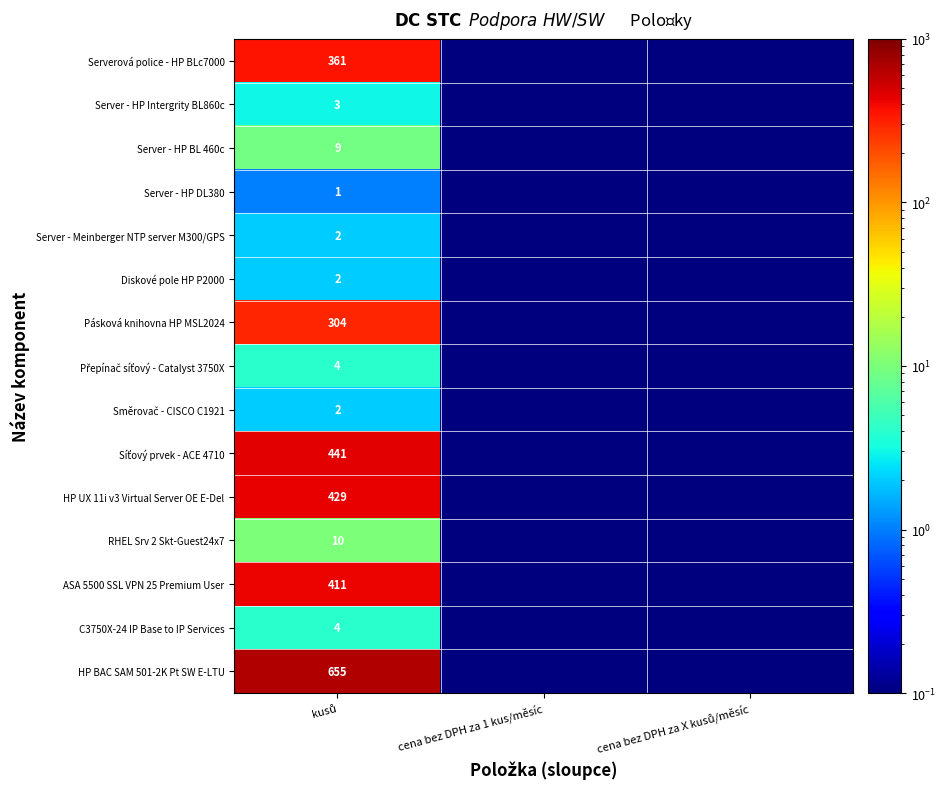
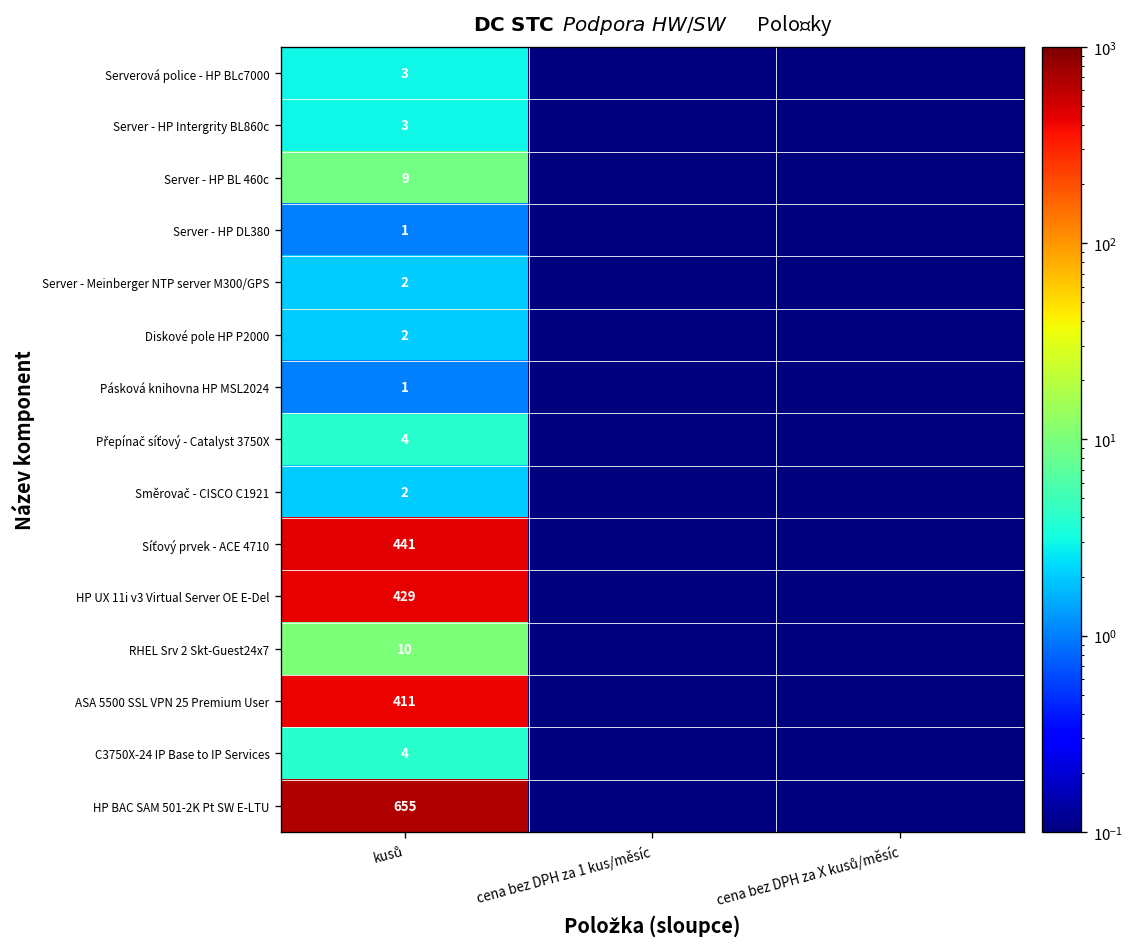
Serverová police - HP BLc7000, kusů: 361 -> 3
Pásková knihovna HP MSL2024, kusů: 304 -> 1
